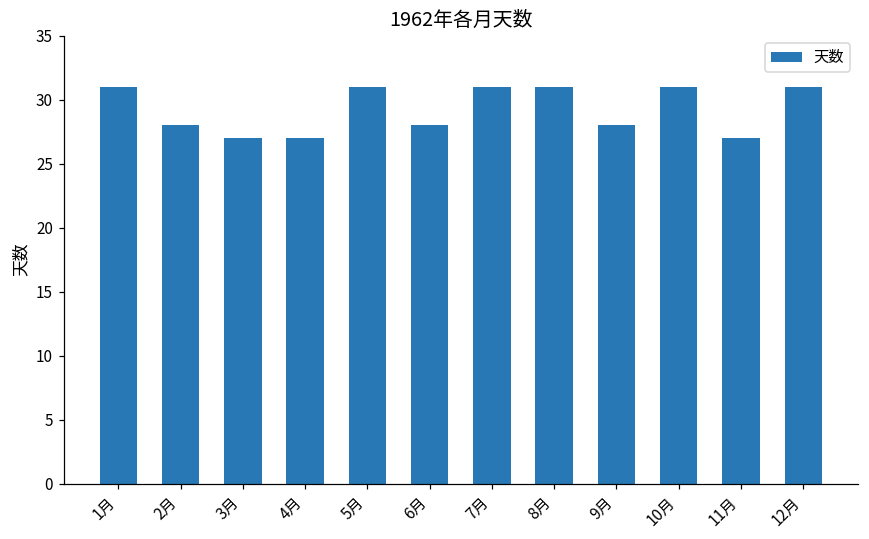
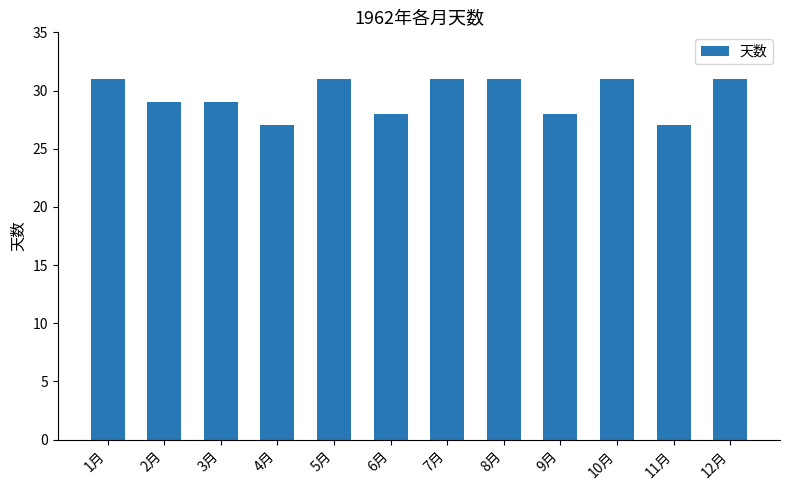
2月: 28 -> 29
3月: 27 -> 29
